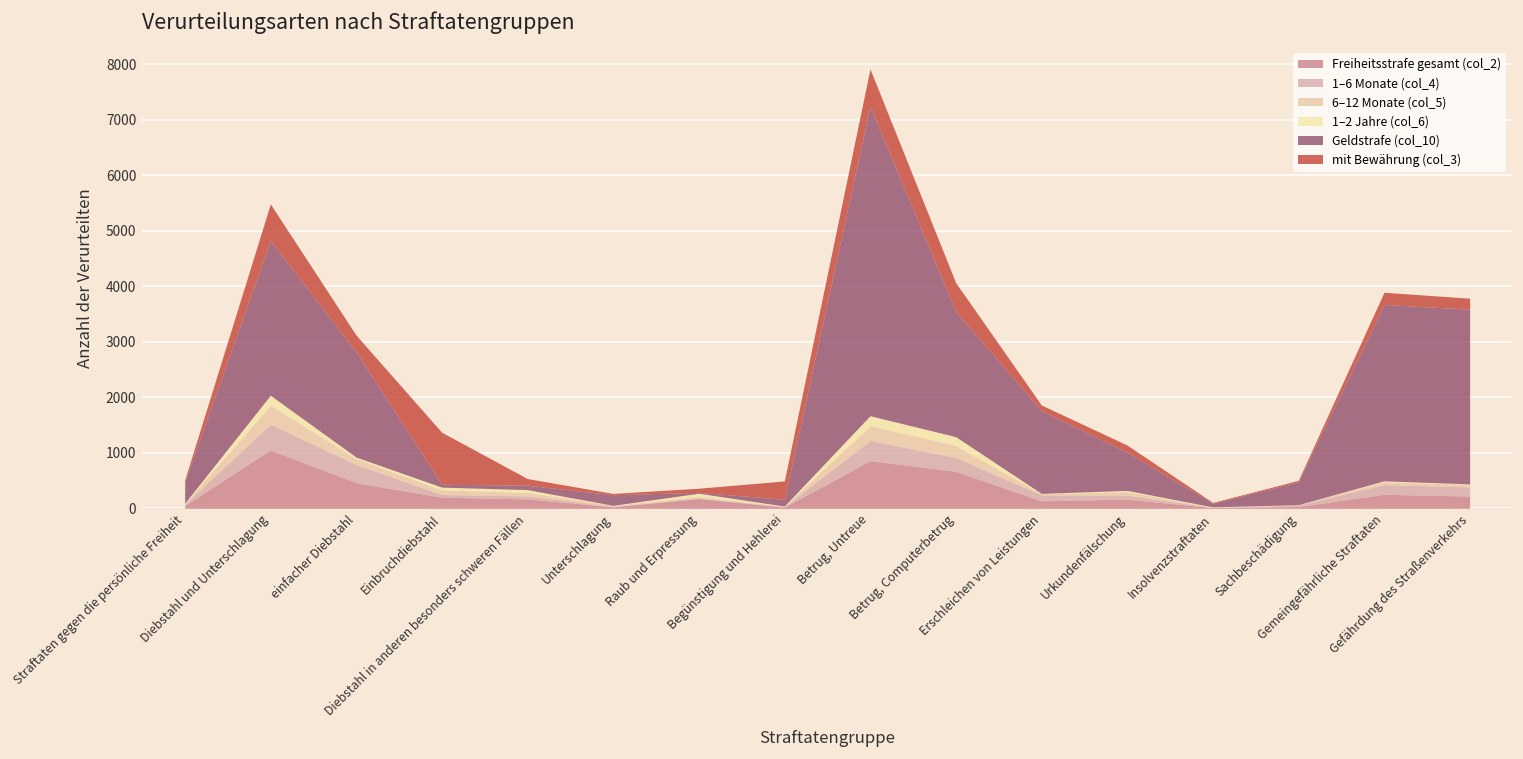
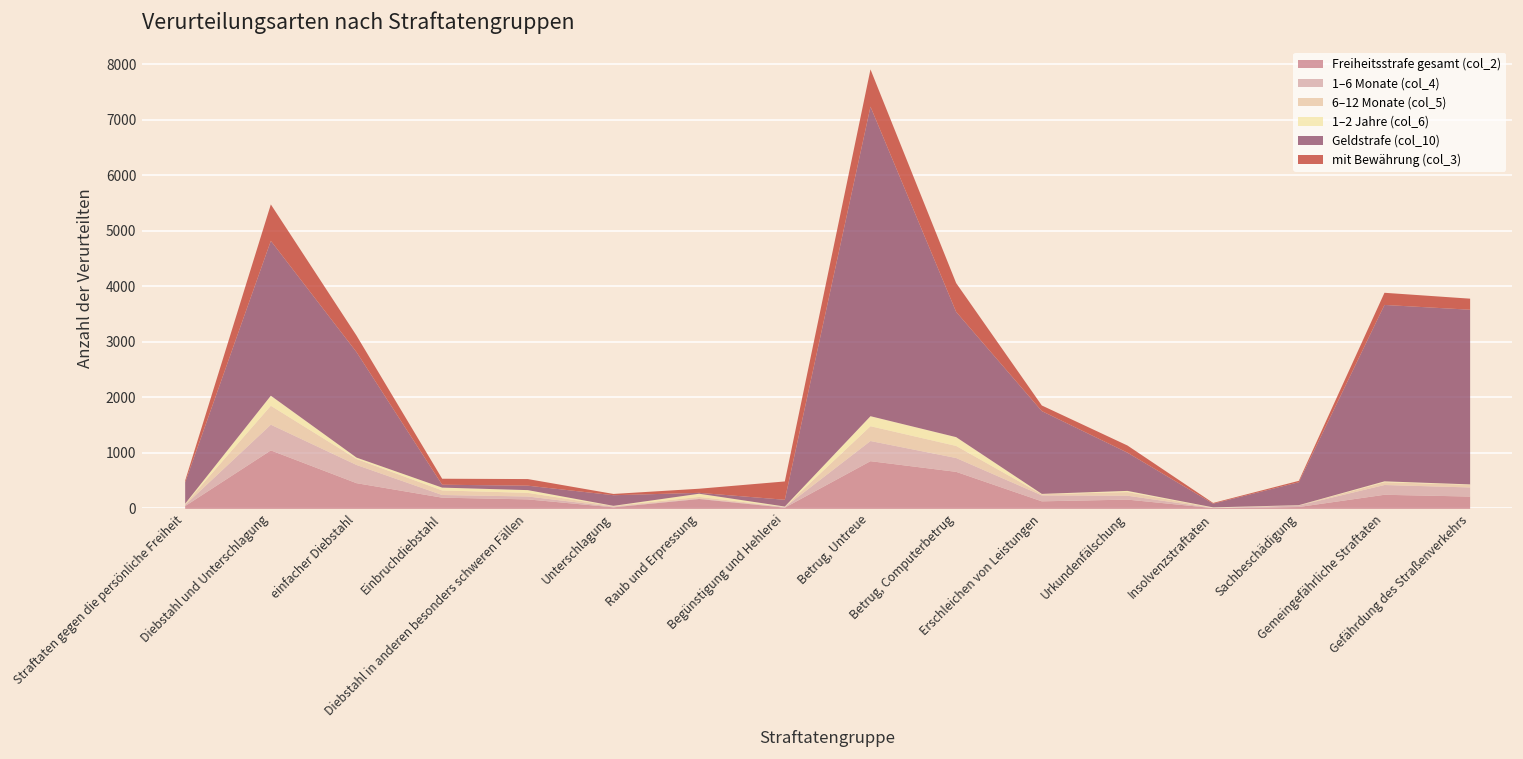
mit Bewährung (col_3), Einbruchdiebstahl: 900 -> 100
